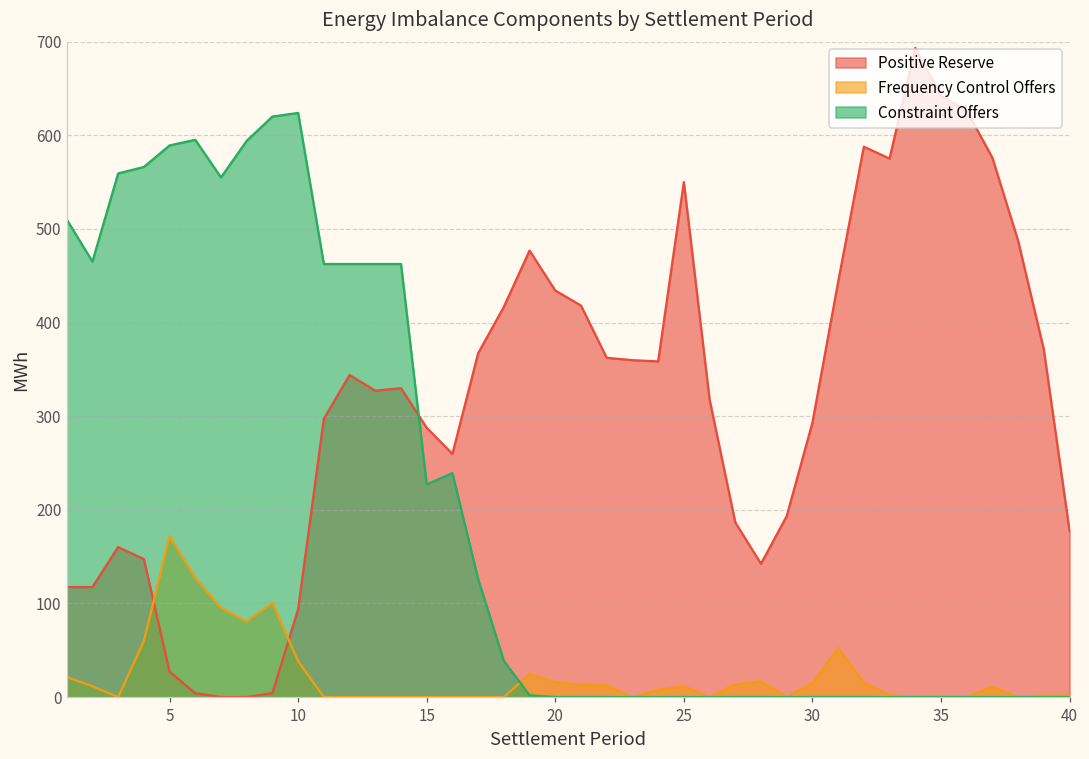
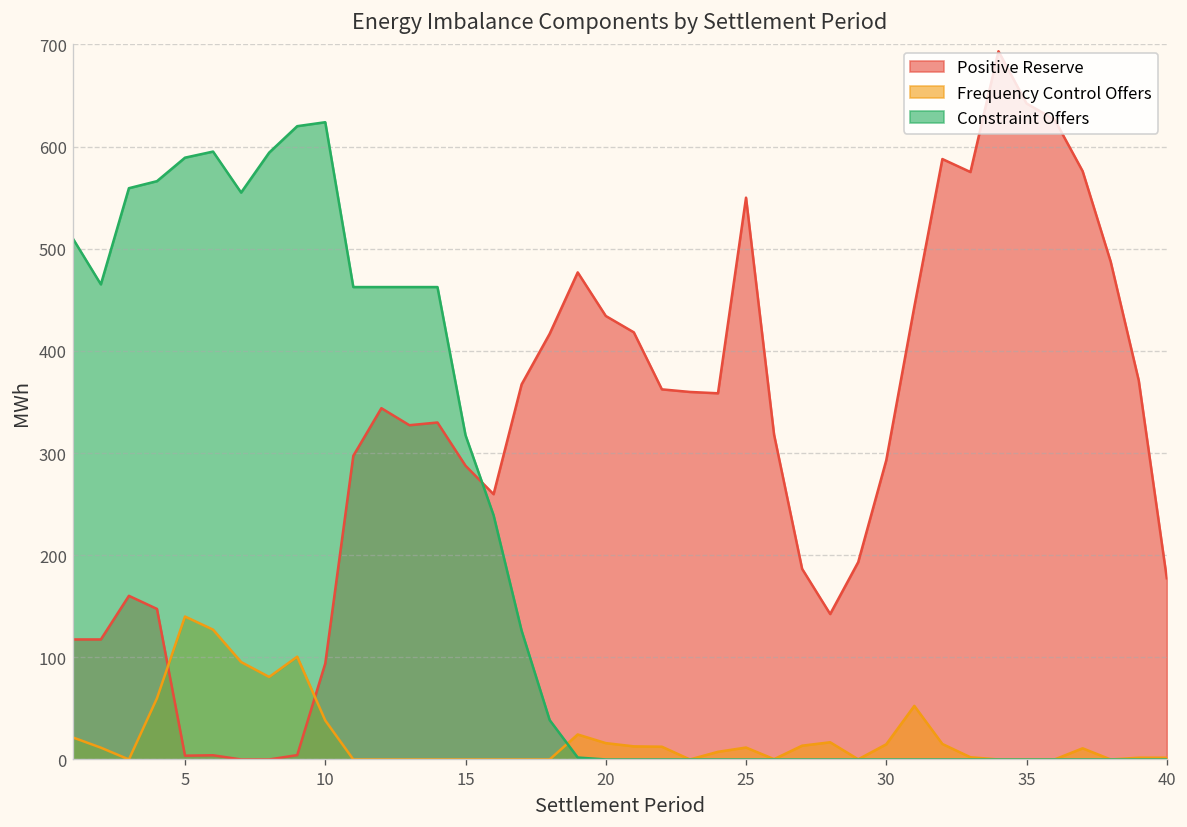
Positive Reserve, 5: 30 -> 0
Frequency Control Offers, 5: 170 -> 140
Constraint Offers, 15: 230 -> 320
